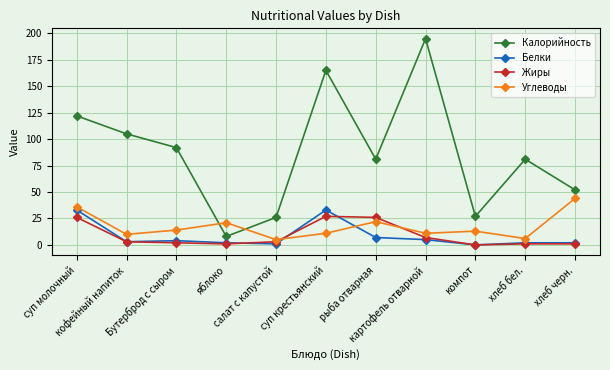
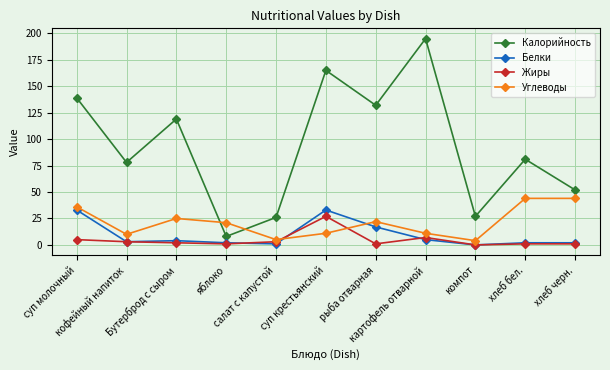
Калорийность, суп молочный: 122 -> 139
Жиры, суп молочный: 26 -> 5
Калорийность, кофейный напиток: 105 -> 78
Калорийность, Бутерброд с сыром: 92 -> 119
Углеводы, Бутерброд с сыром: 14 -> 25
Калорийность, рыба отварная: 81 -> 132
Белки, рыба отварная: 7 -> 17
Жиры, рыба отварная: 26 -> 1
Углеводы, компот: 13 -> 4
Углеводы, хлеб бел.: 6 -> 44
